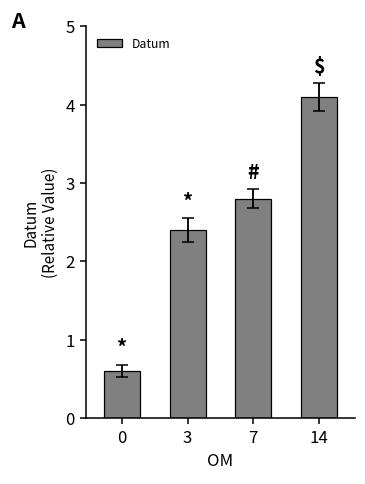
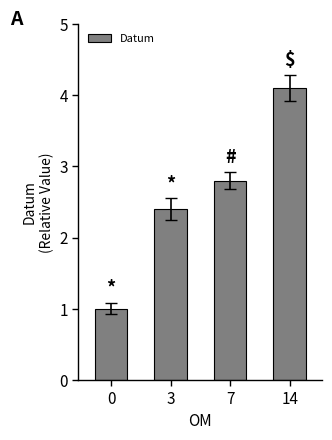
Datum, 0: 0.6 -> 1.0
